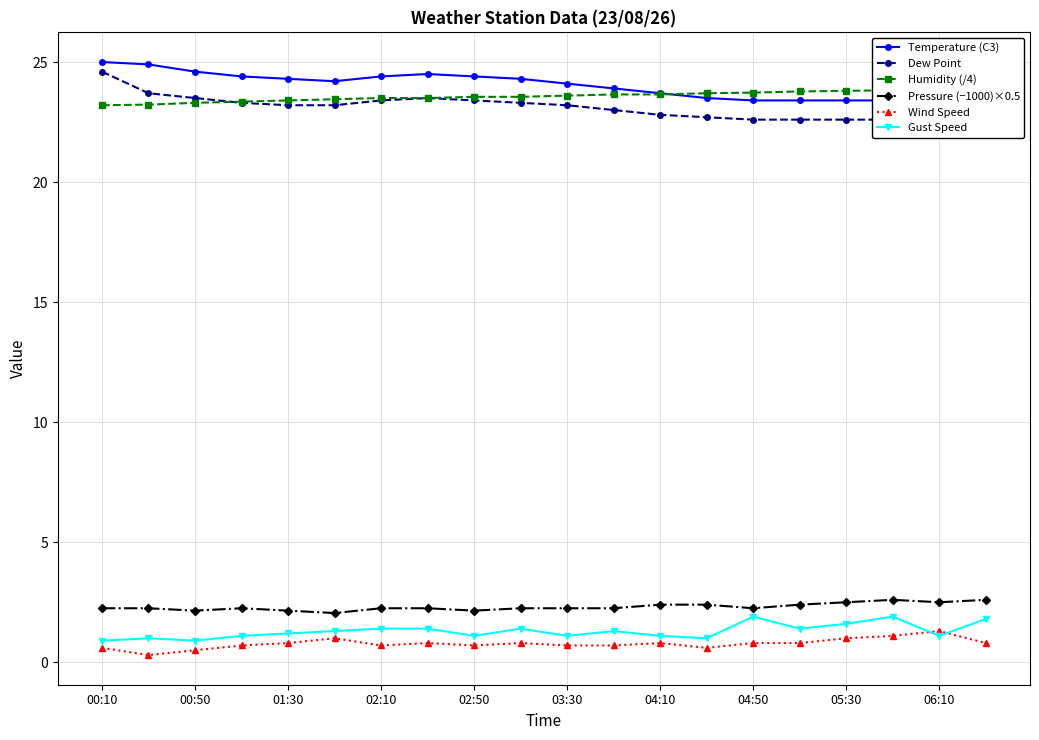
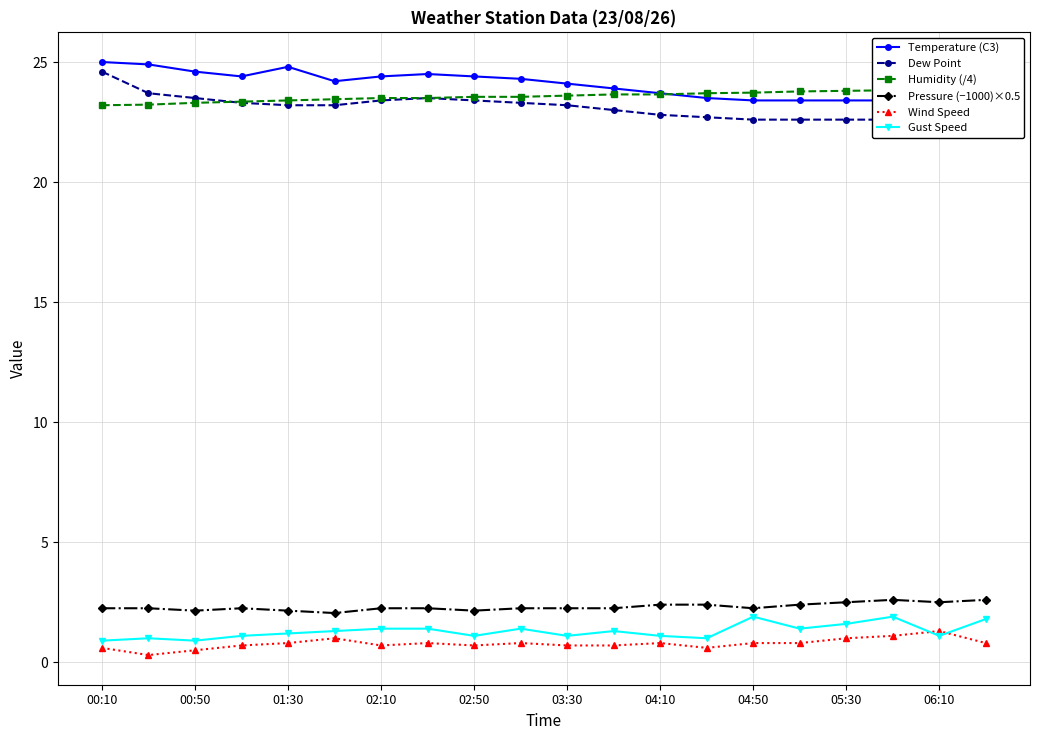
Temperature (C3), 01:30: 24.3 -> 24.8
